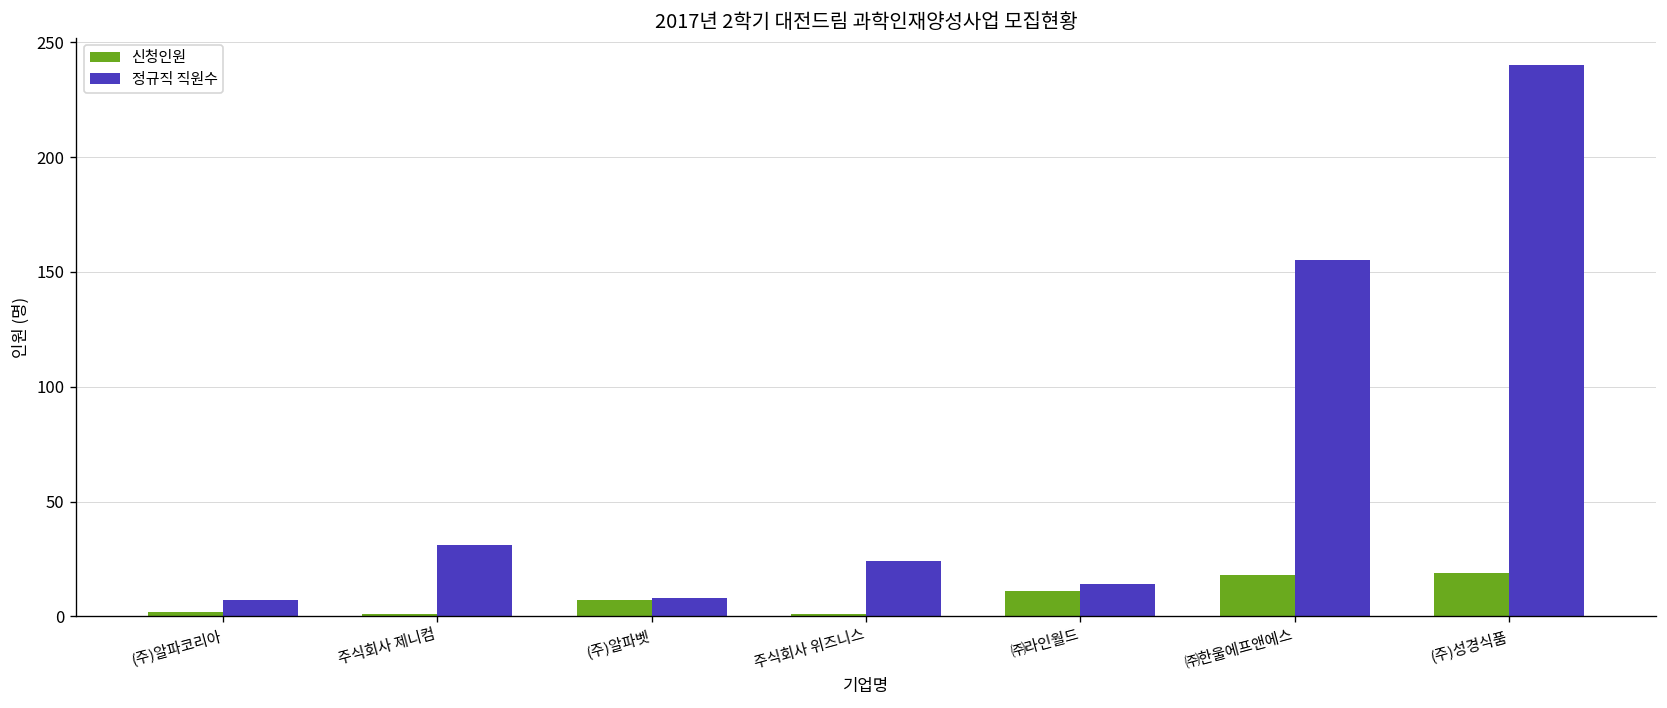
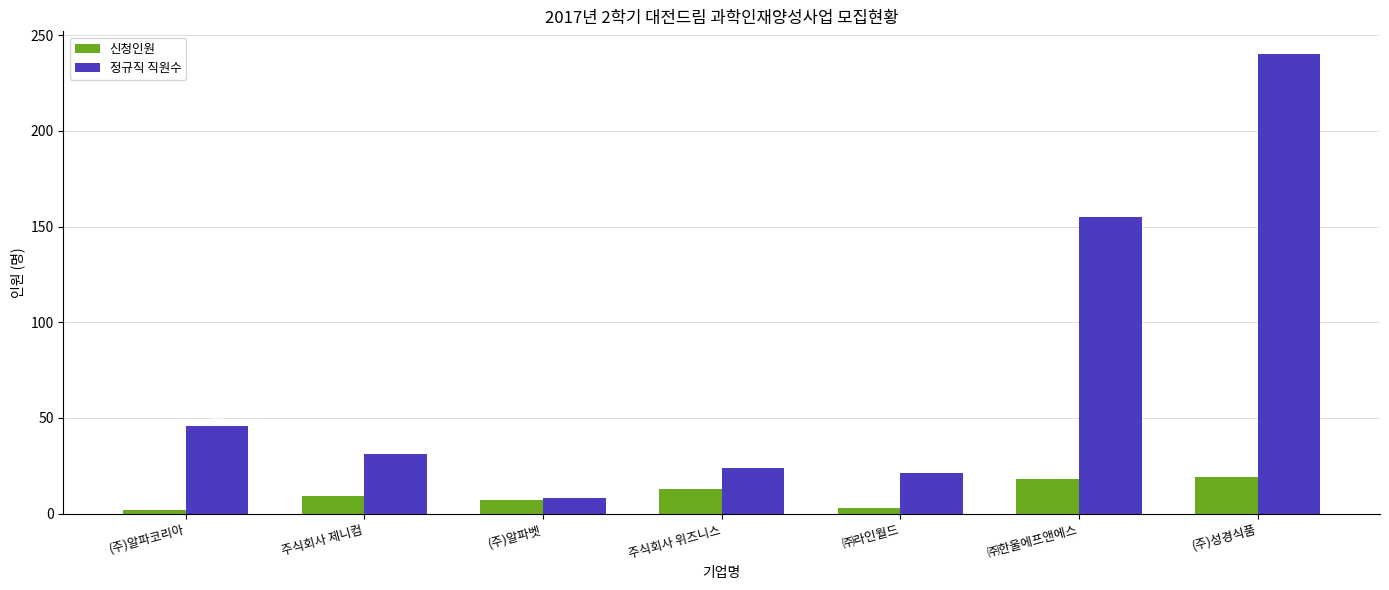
정규직 직원수, (주)알파코리아: 7 -> 46
신청인원, 주식회사 제니컴: 1 -> 9
신청인원, 주식회사 위즈니스: 1 -> 13
신청인원, ㈜라인월드: 11 -> 3
정규직 직원수, ㈜라인월드: 14 -> 21
